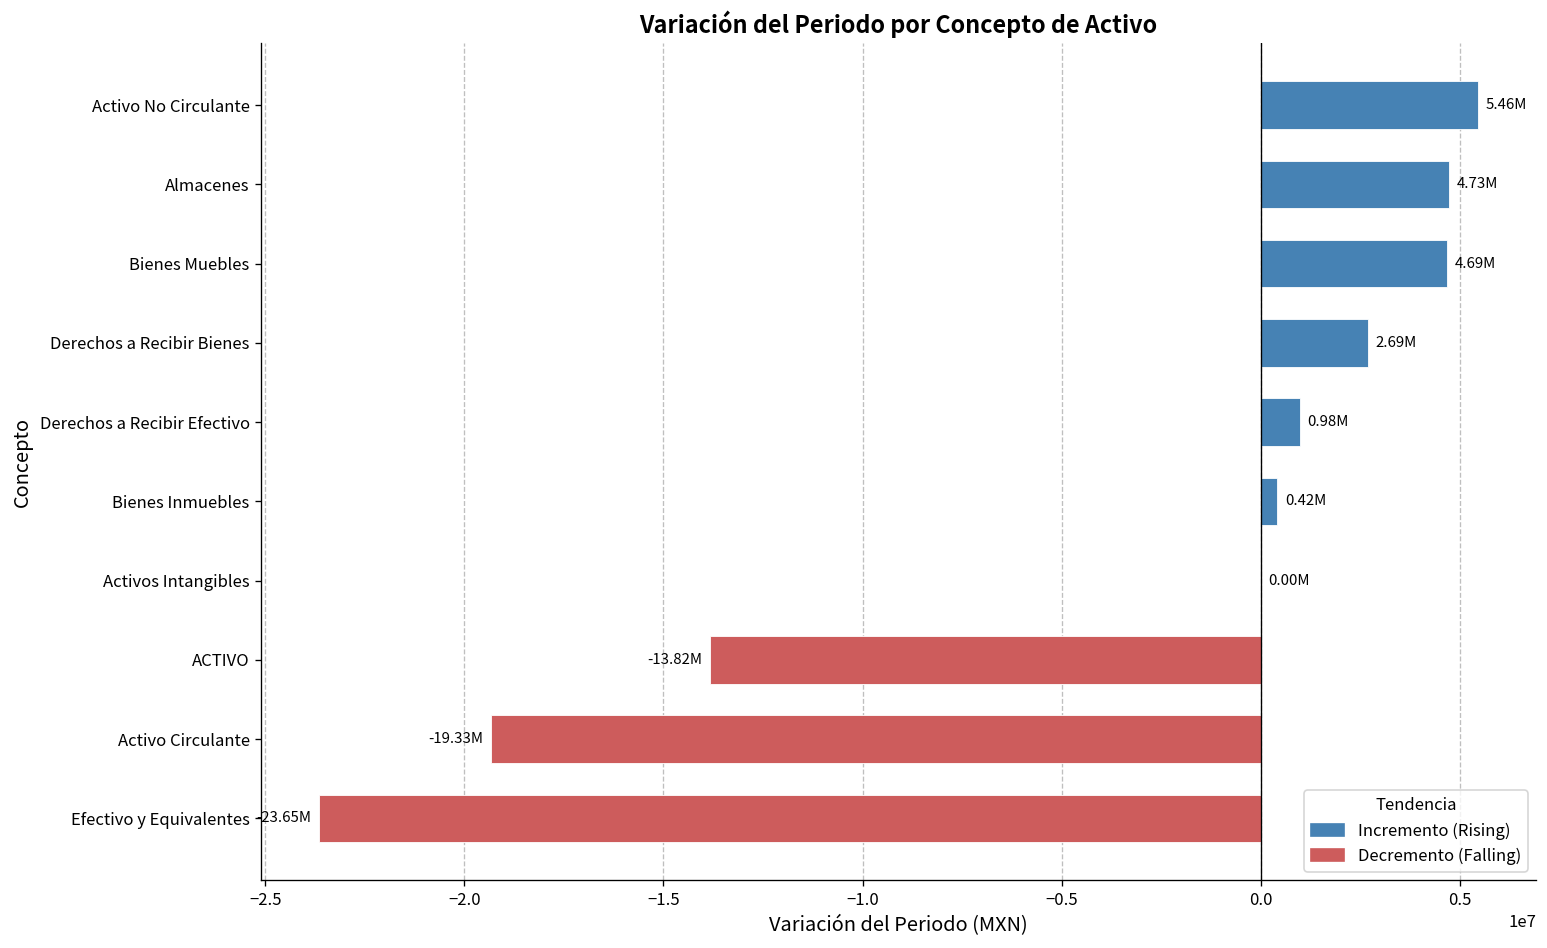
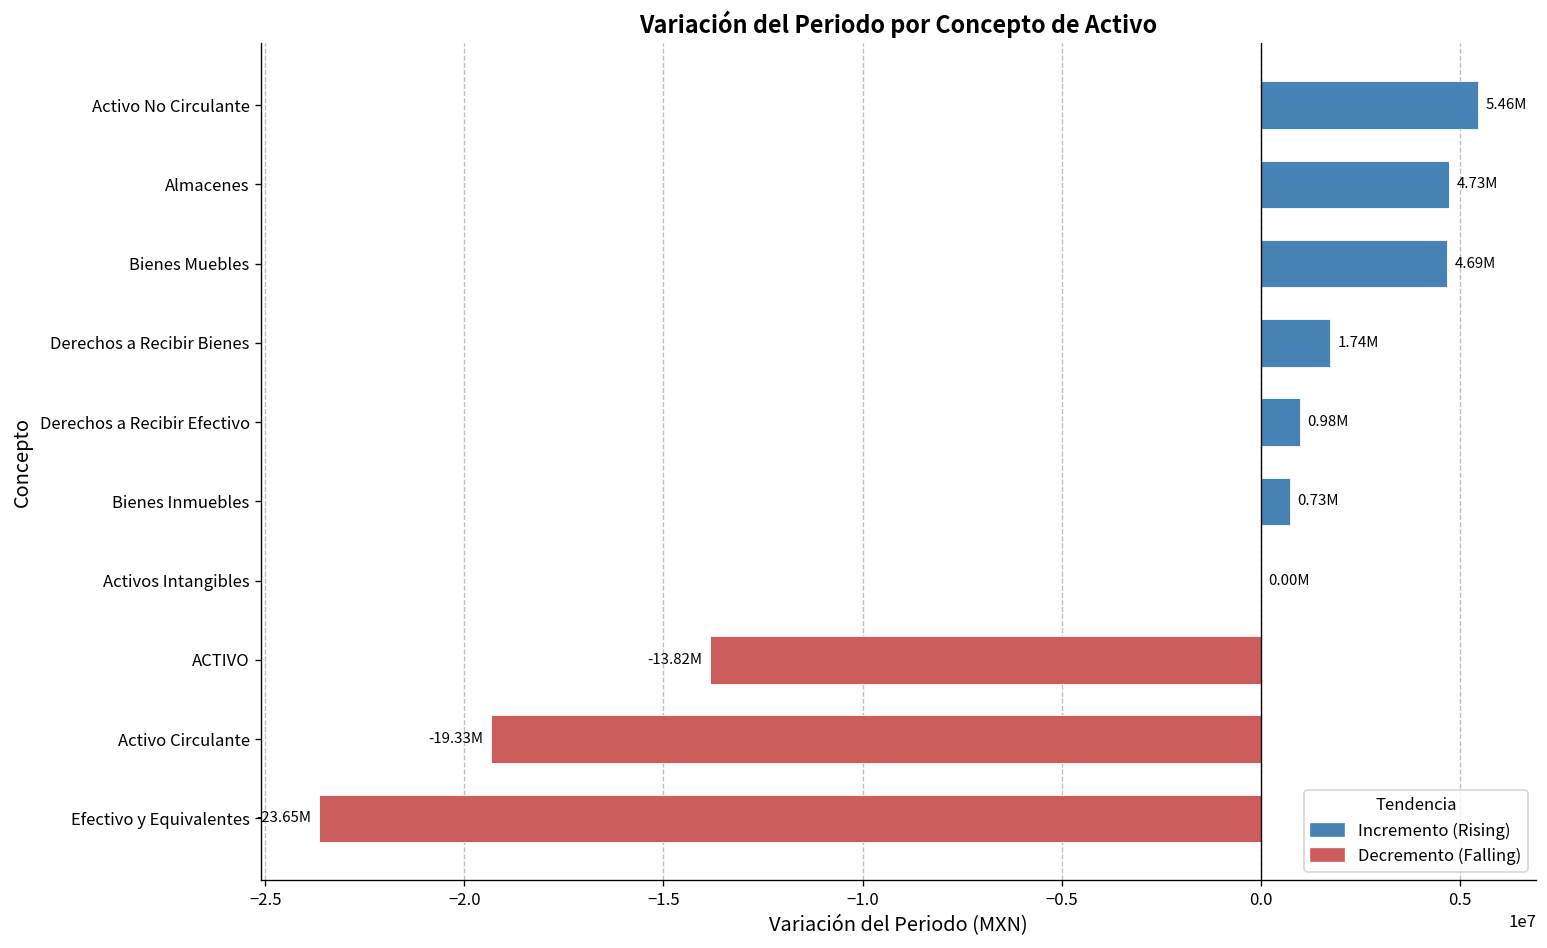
Derechos a Recibir Bienes: 2.69M -> 1.74M
Bienes Inmuebles: 0.42M -> 0.73M
